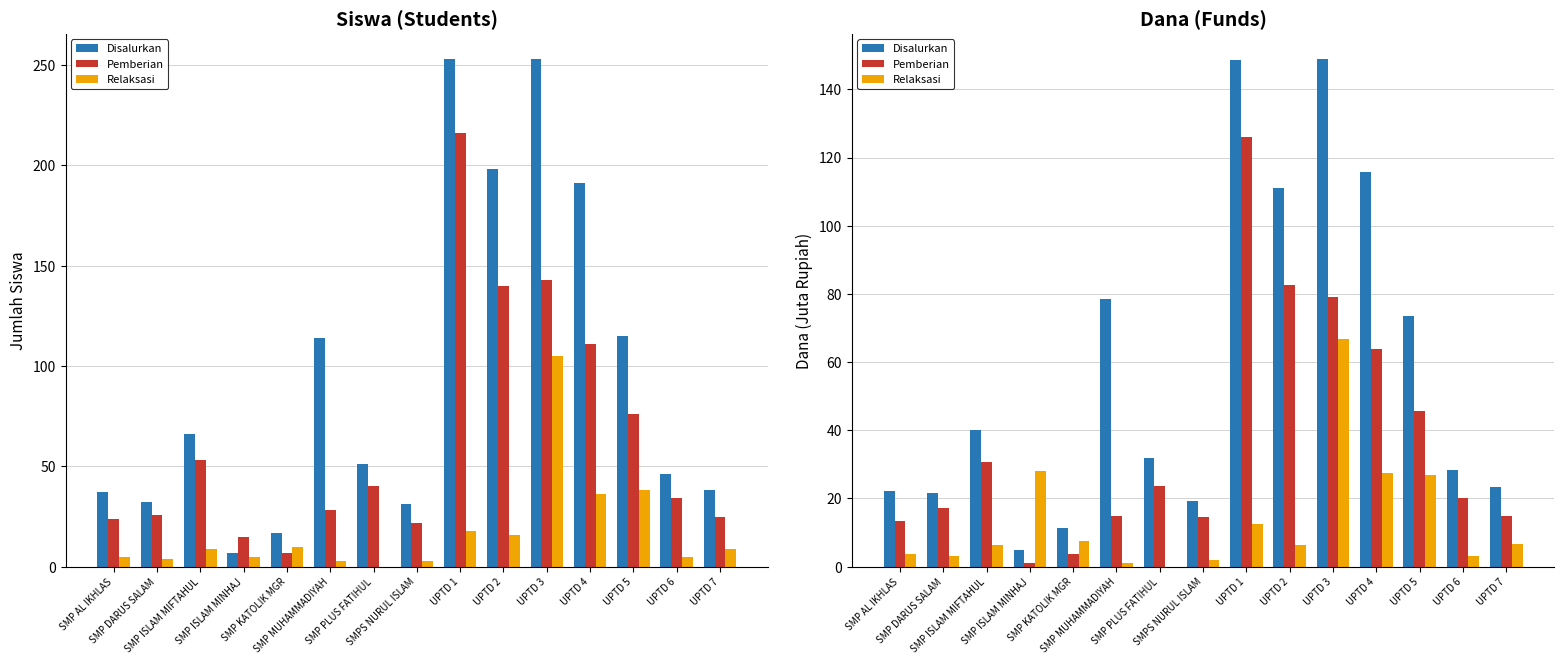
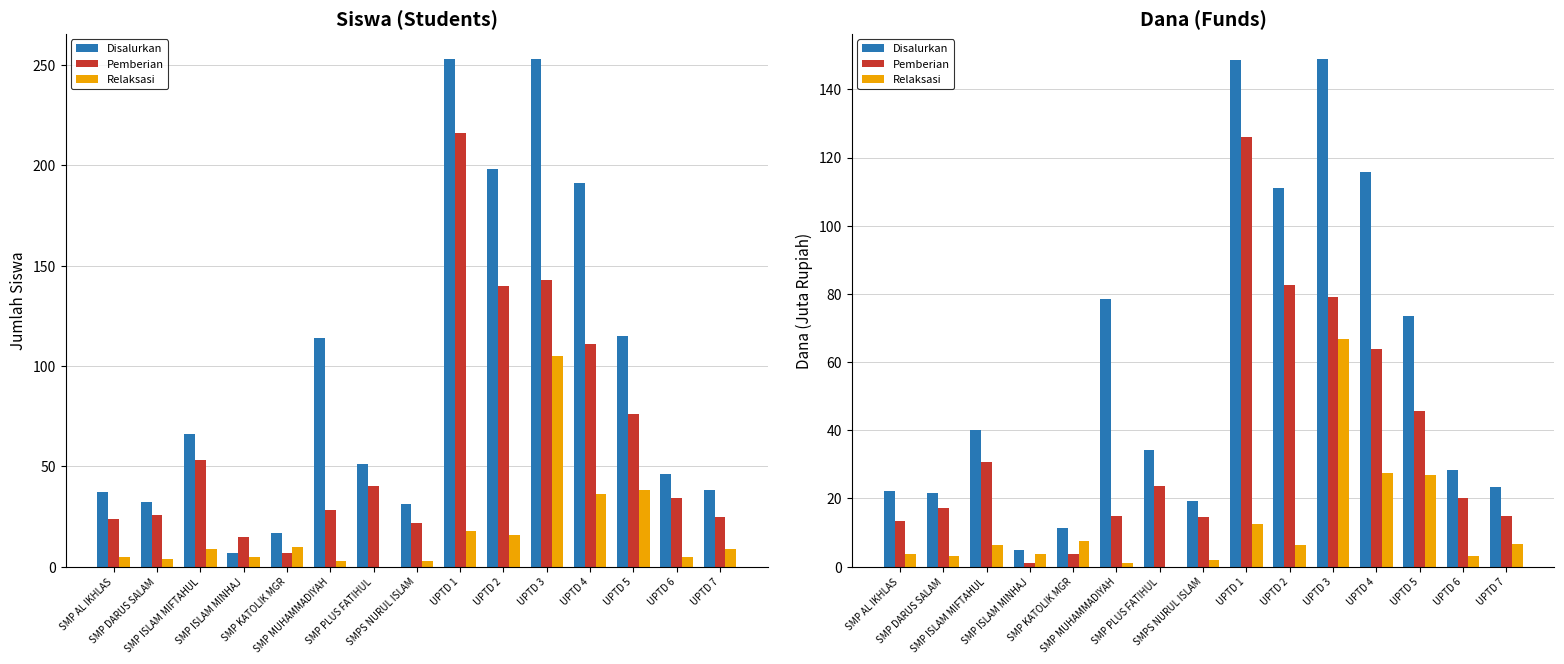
Dana (Funds), Relaksasi, SMP ISLAM MINHAJ: 28 -> 4
Dana (Funds), Disalurkan, SMP PLUS FATIHUL: 32 -> 34
